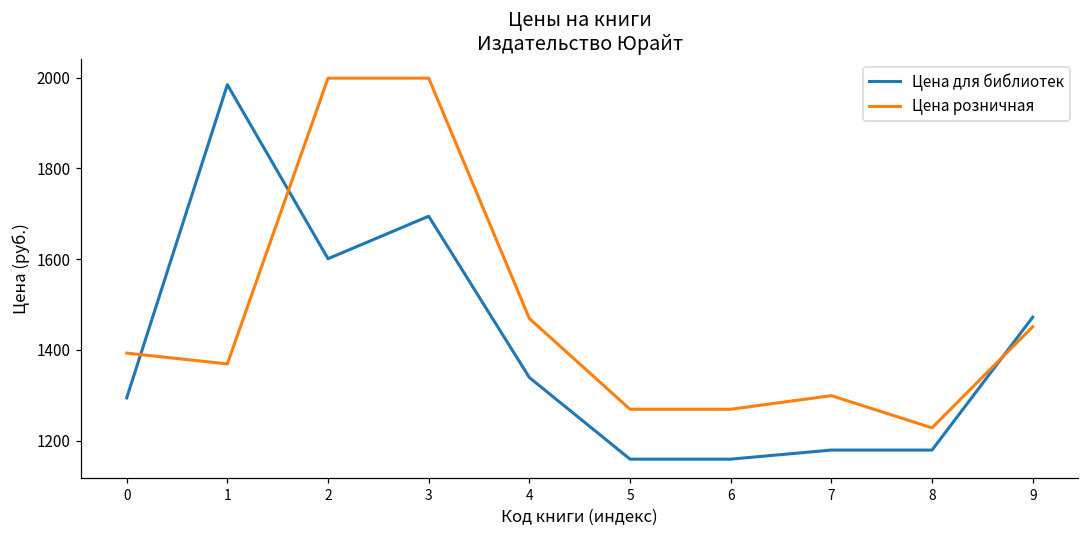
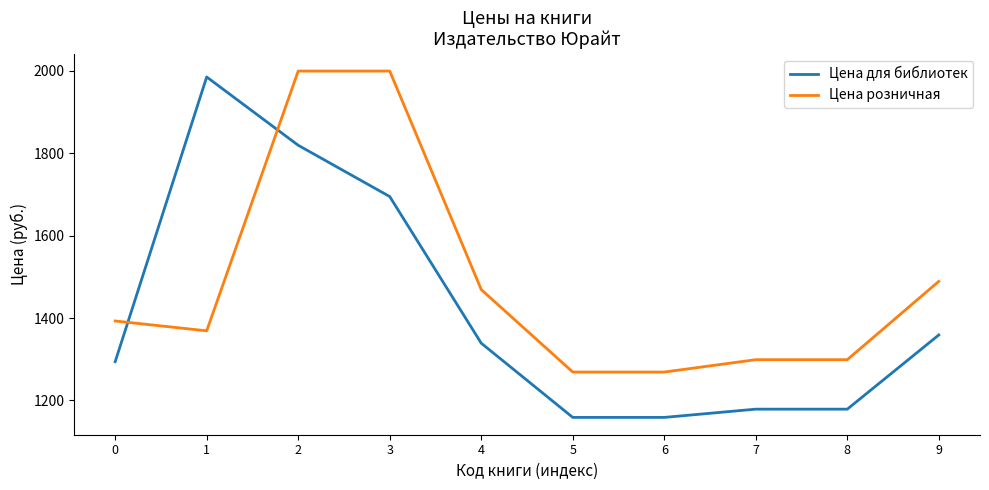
Цена для библиотек, 2: 1600 -> 1820
Цена розничная, 8: 1230 -> 1300
Цена для библиотек, 9: 1470 -> 1360
Цена розничная, 9: 1450 -> 1490
